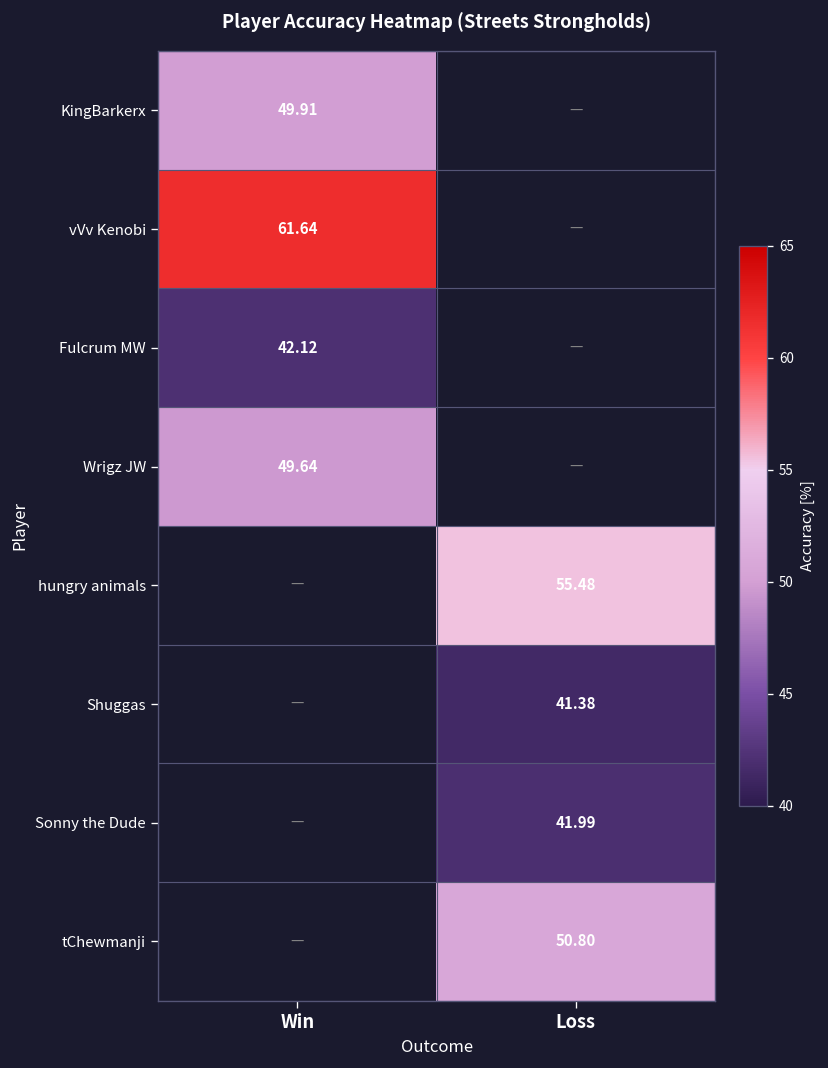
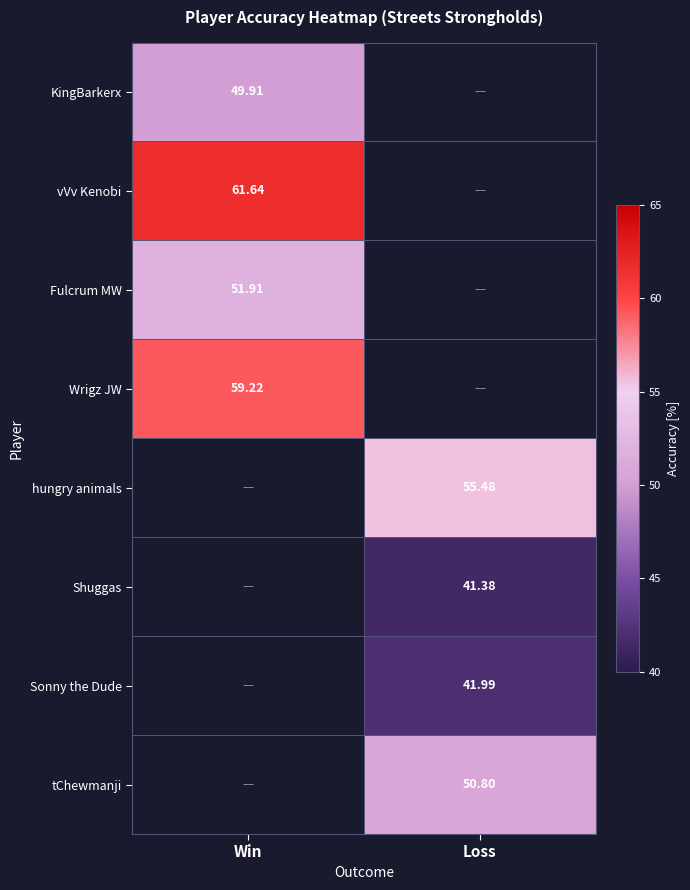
Fulcrum MW, Win: 42.12 -> 51.91
Wrigz JW, Win: 49.64 -> 59.22
